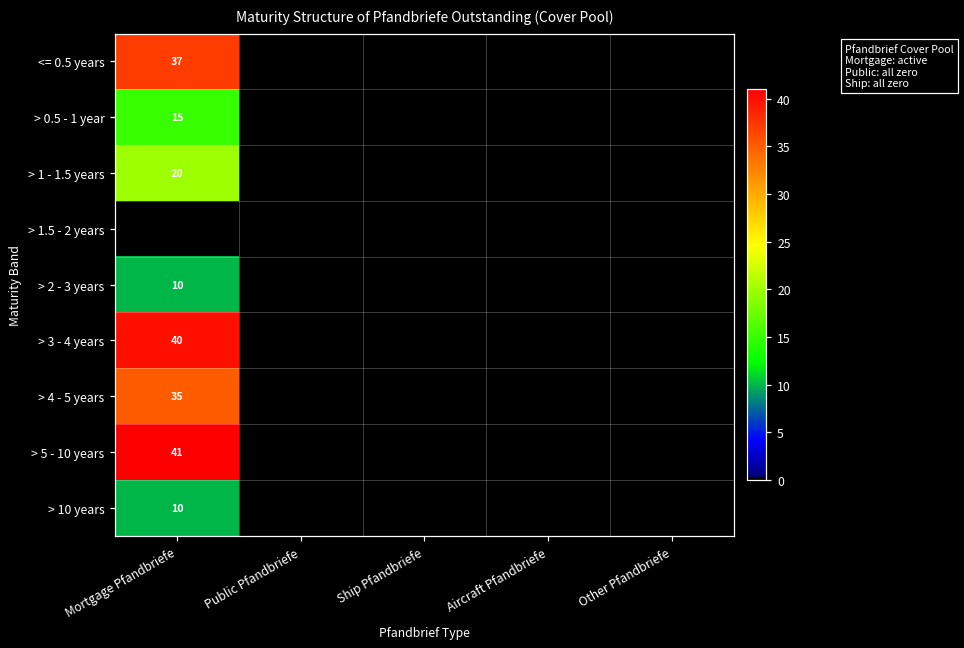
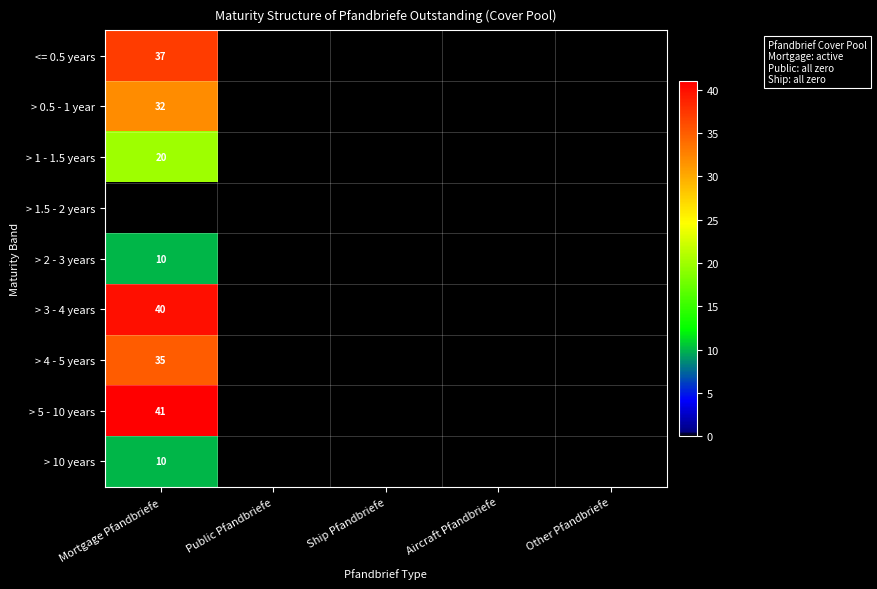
> 0.5 - 1 year, Mortgage Pfandbriefe: 15 -> 32
